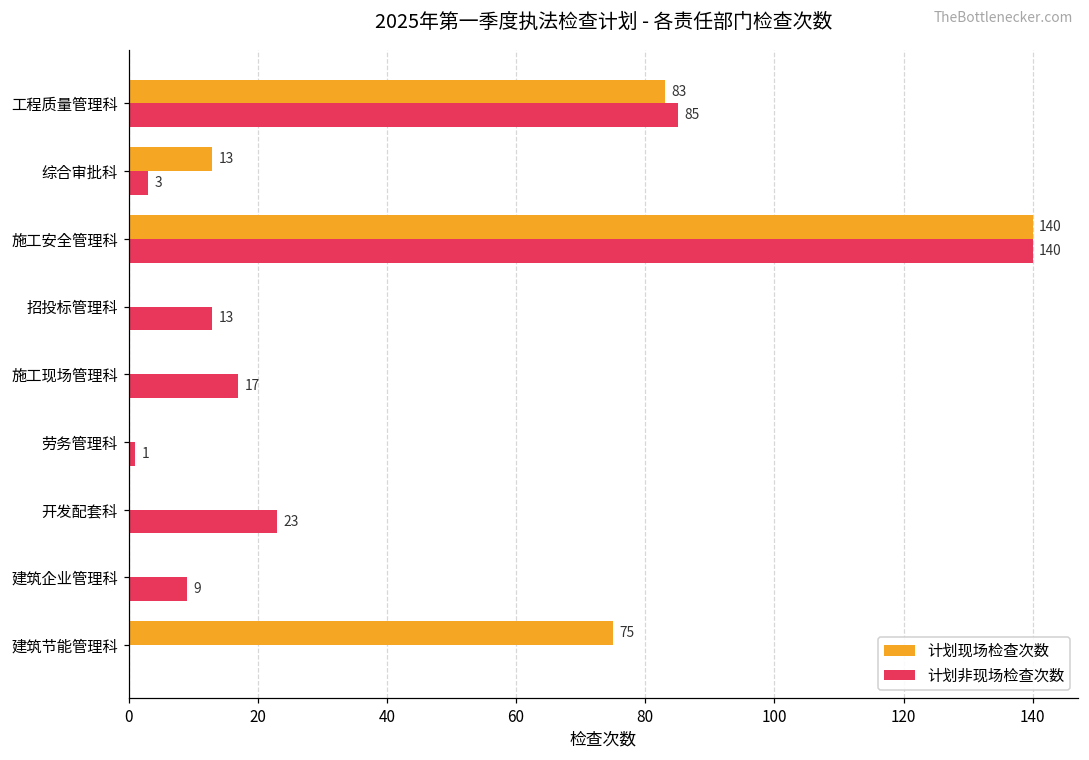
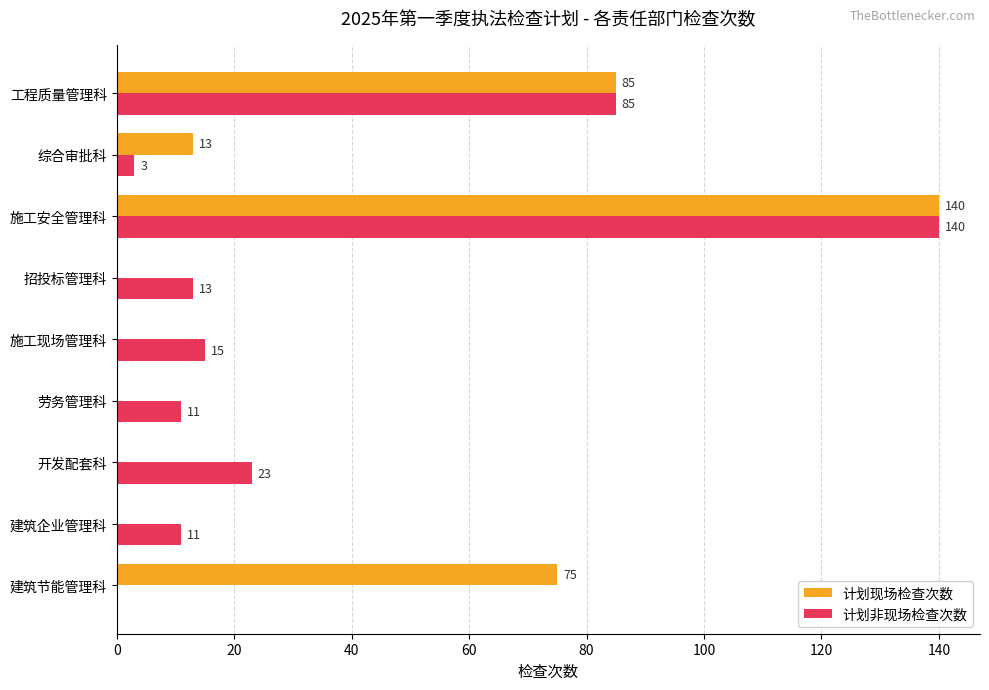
计划现场检查次数, 工程质量管理科: 83 -> 85
计划非现场检查次数, 施工现场管理科: 17 -> 15
计划非现场检查次数, 劳务管理科: 1 -> 11
计划非现场检查次数, 建筑企业管理科: 9 -> 11
